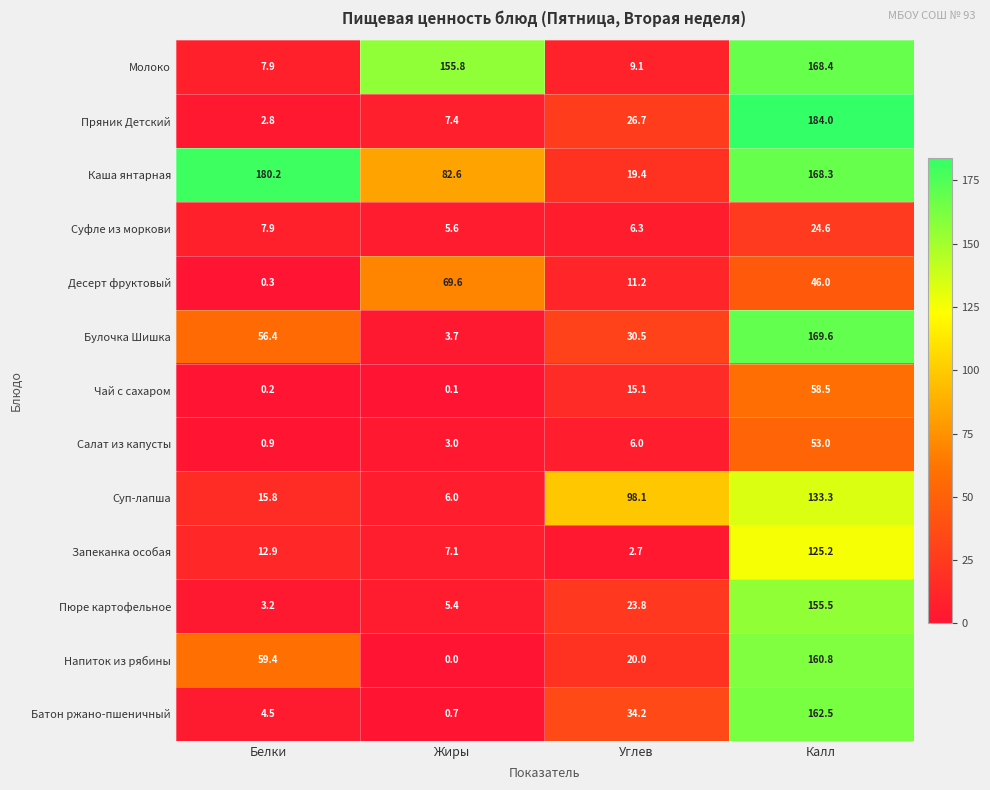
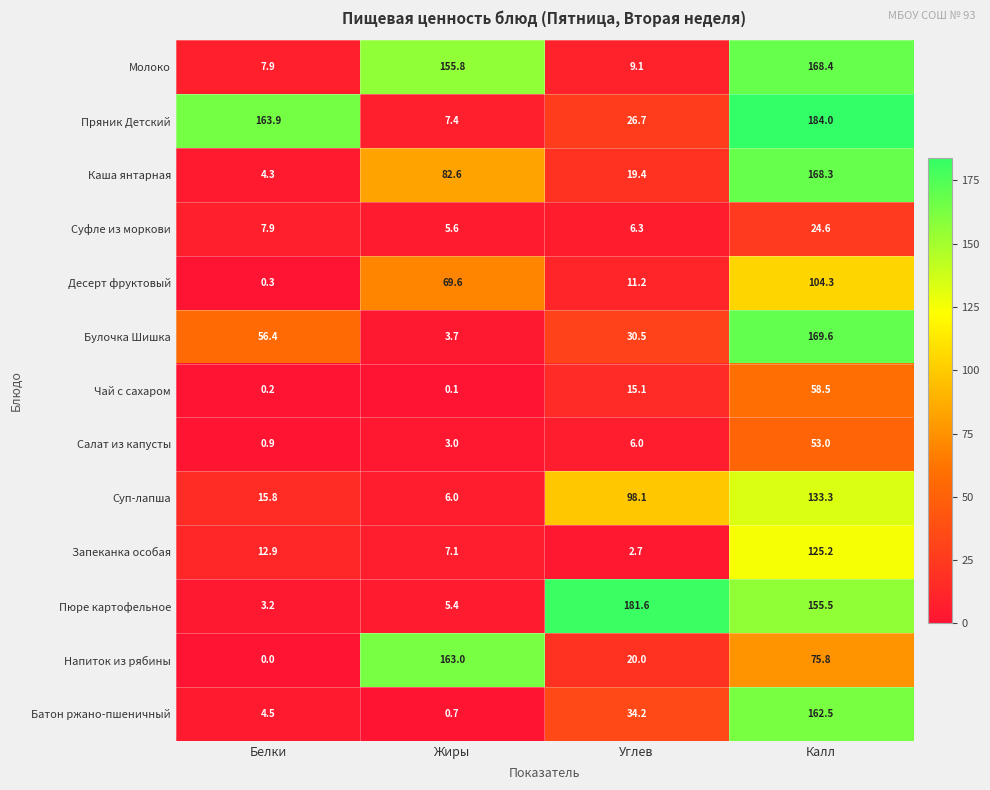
Пряник Детский, Белки: 2.8 -> 163.9
Каша янтарная, Белки: 180.2 -> 4.3
Десерт фруктовый, Калл: 46.0 -> 104.3
Пюре картофельное, Углев: 23.8 -> 181.6
Напиток из рябины, Белки: 59.4 -> 0.0
Напиток из рябины, Жиры: 0.0 -> 163.0
Напиток из рябины, Калл: 160.8 -> 75.8
